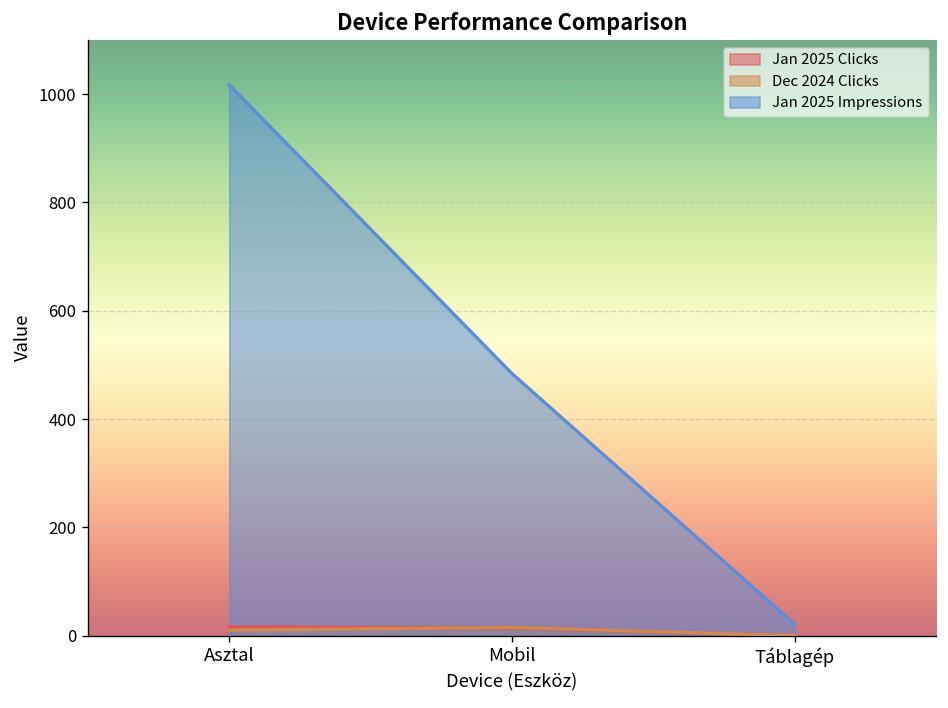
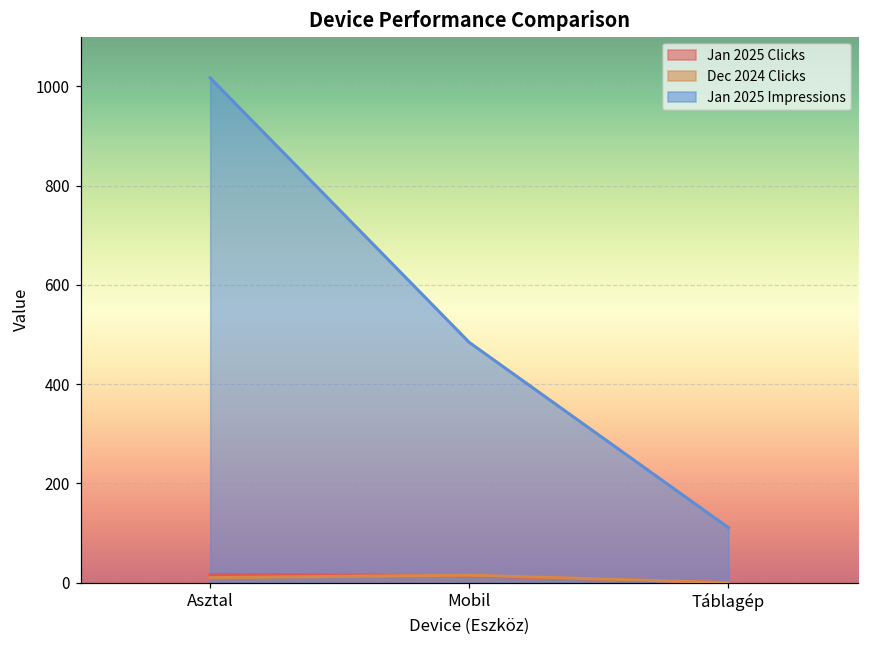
Jan 2025 Impressions, Táblagép: 20 -> 110
